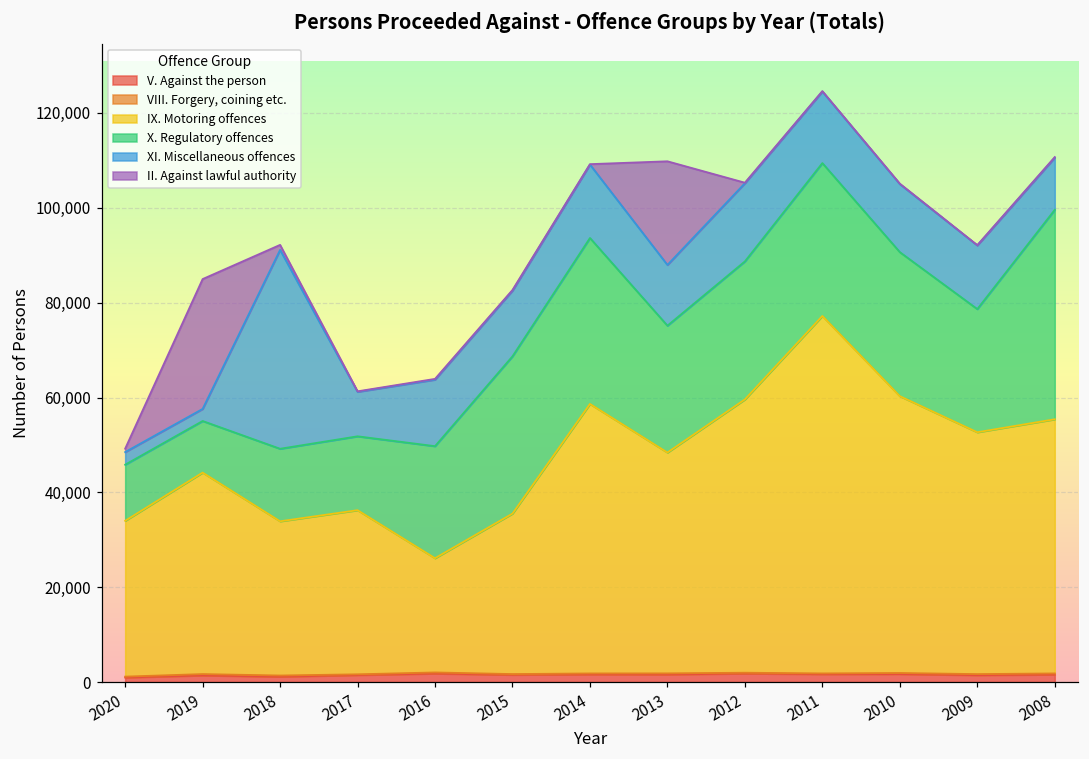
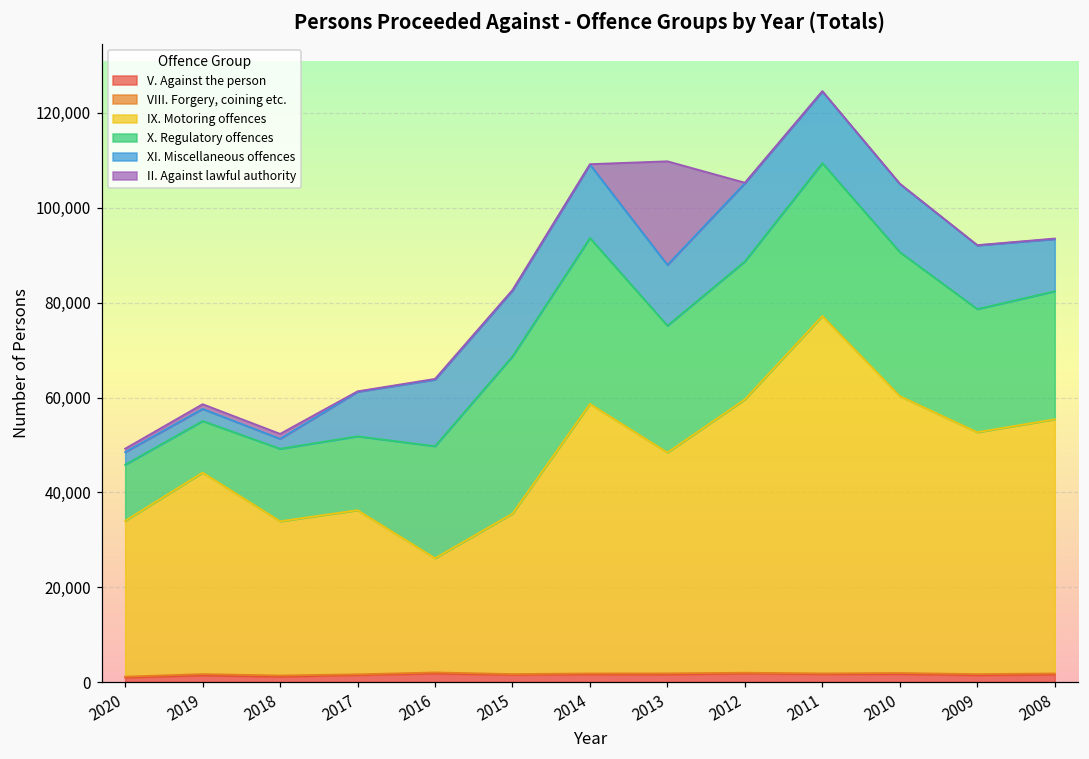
II. Against lawful authority, 2019: 27,000 -> 1,000
XI. Miscellaneous offences, 2018: 42,000 -> 2,000
X. Regulatory offences, 2008: 44,000 -> 27,000
